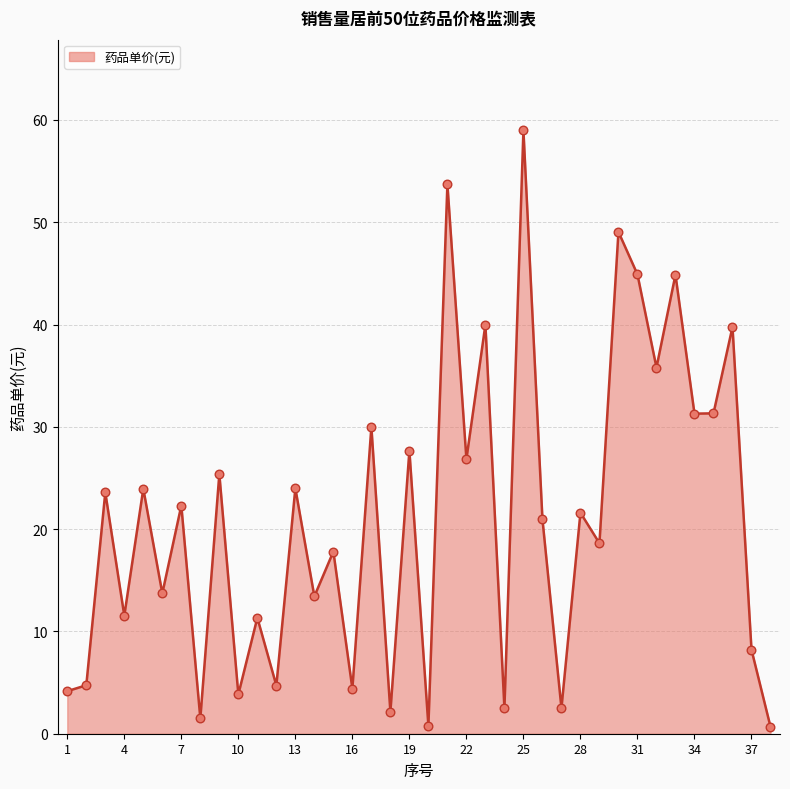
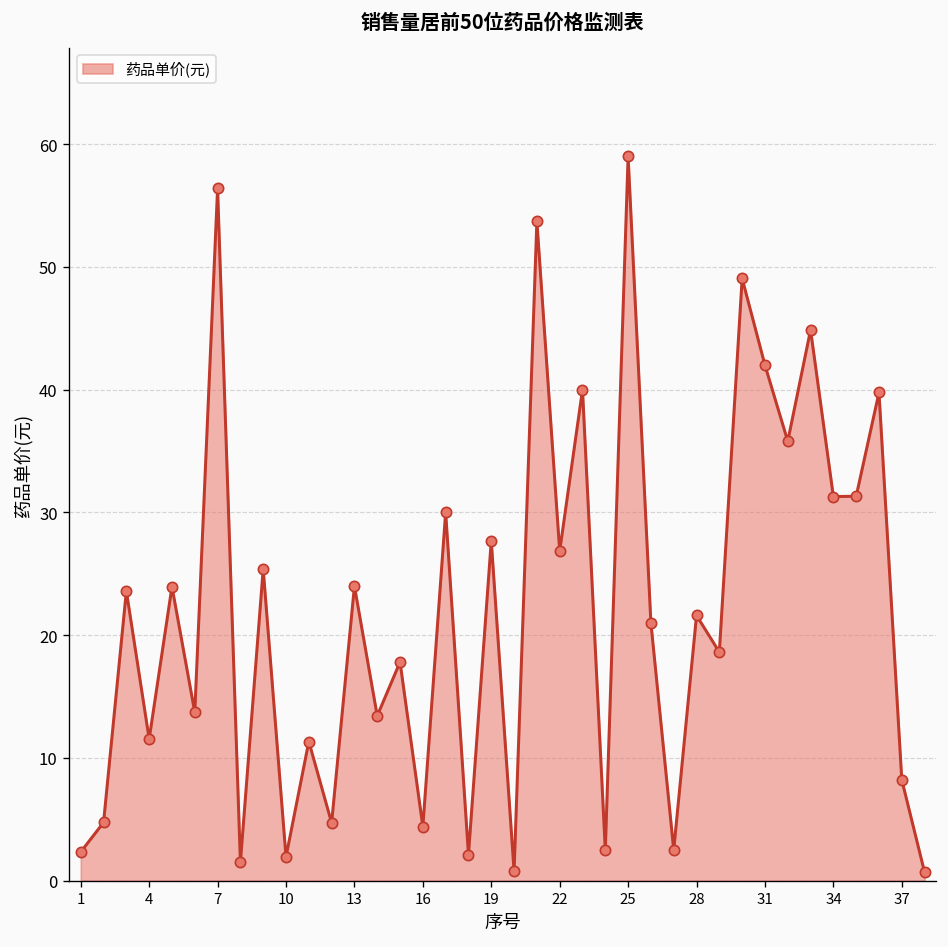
1: 4.2 -> 2.3
7: 22.3 -> 56.4
10: 3.8 -> 1.9
31: 44.9 -> 42.0
